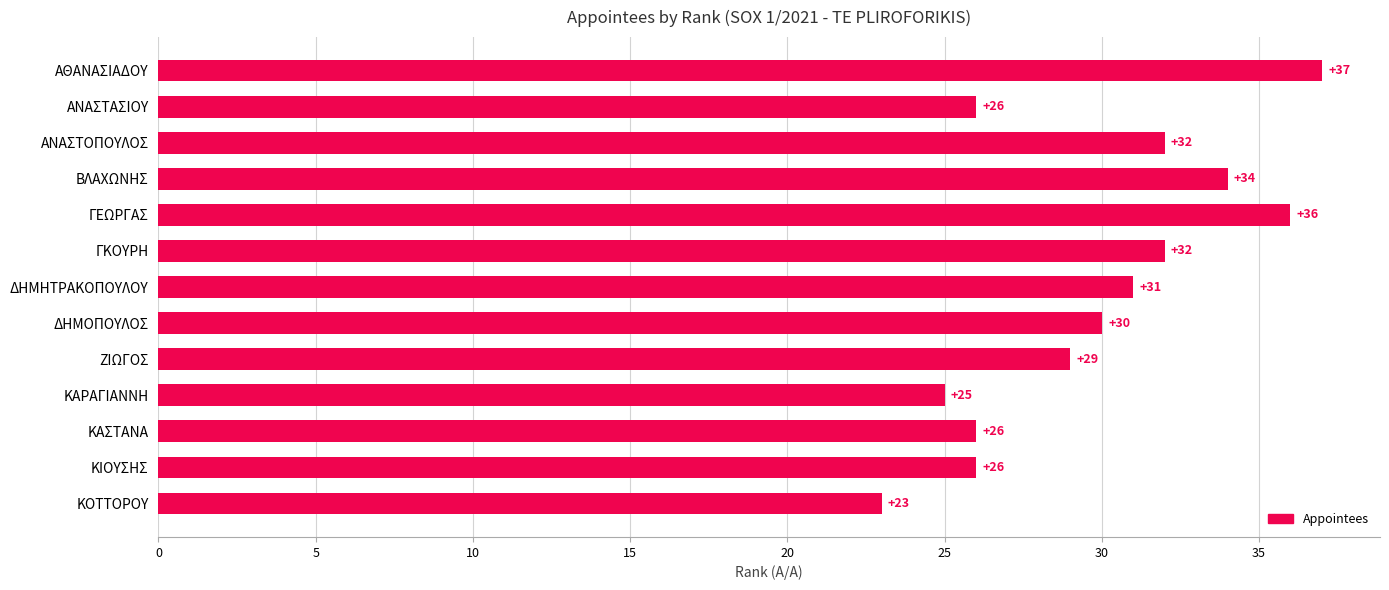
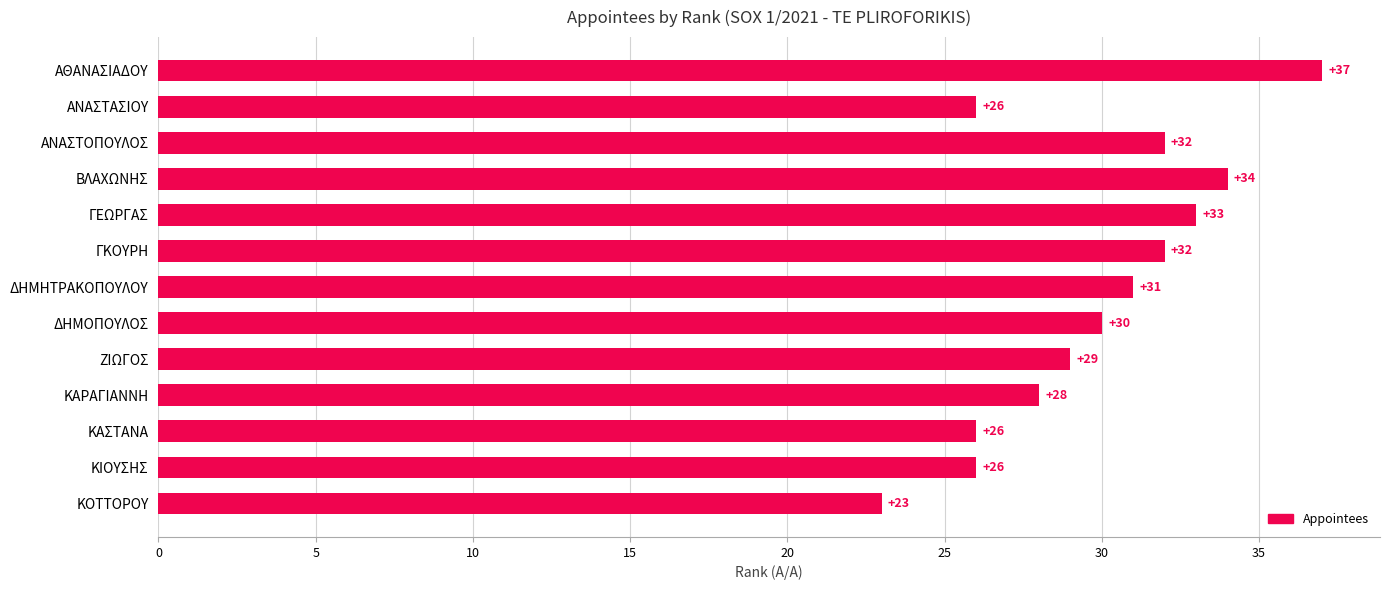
ΓΕΩΡΓΑΣ: +36 -> +33
ΚΑΡΑΓΙΑΝΝΗ: +25 -> +28
